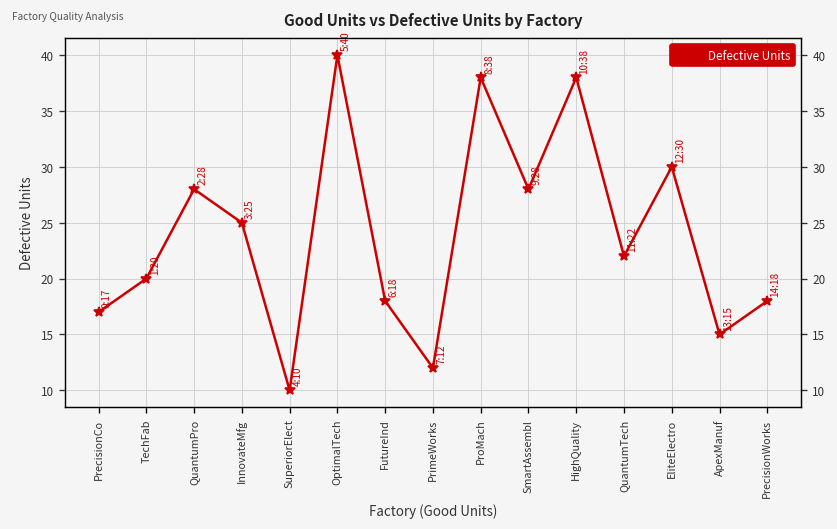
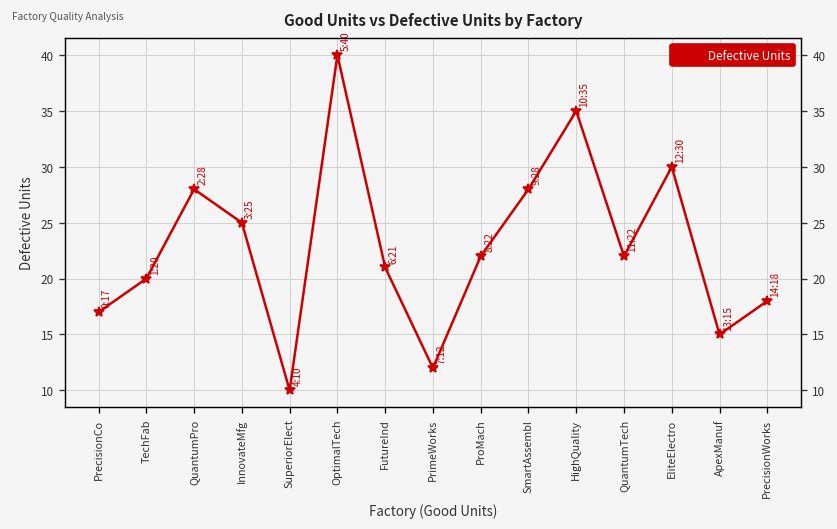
FutureInd: 18 -> 21
ProMach: 38 -> 22
HighQuality: 38 -> 35
